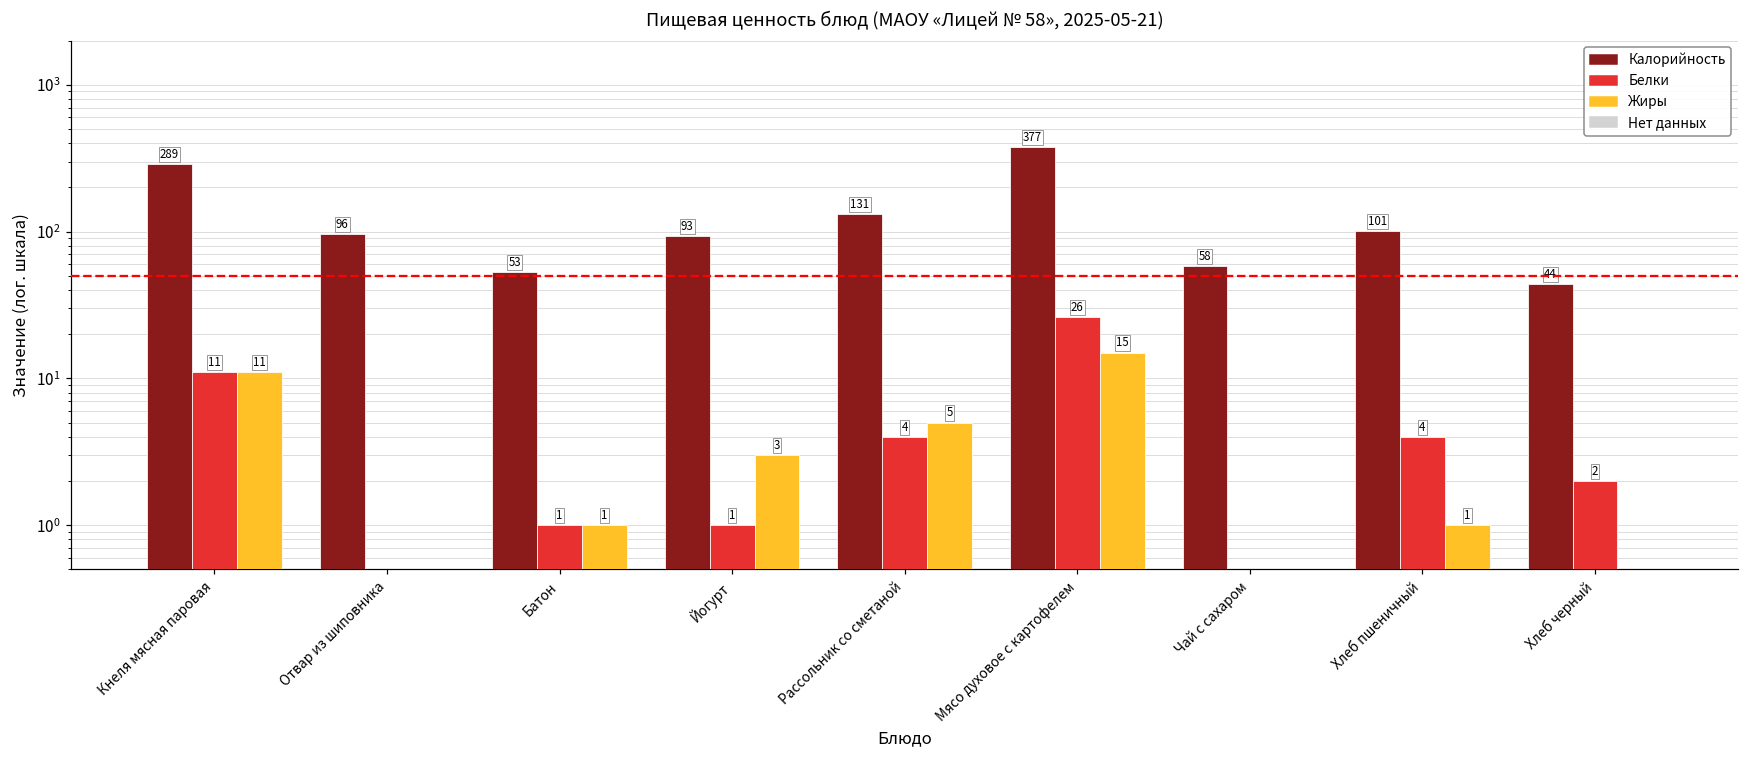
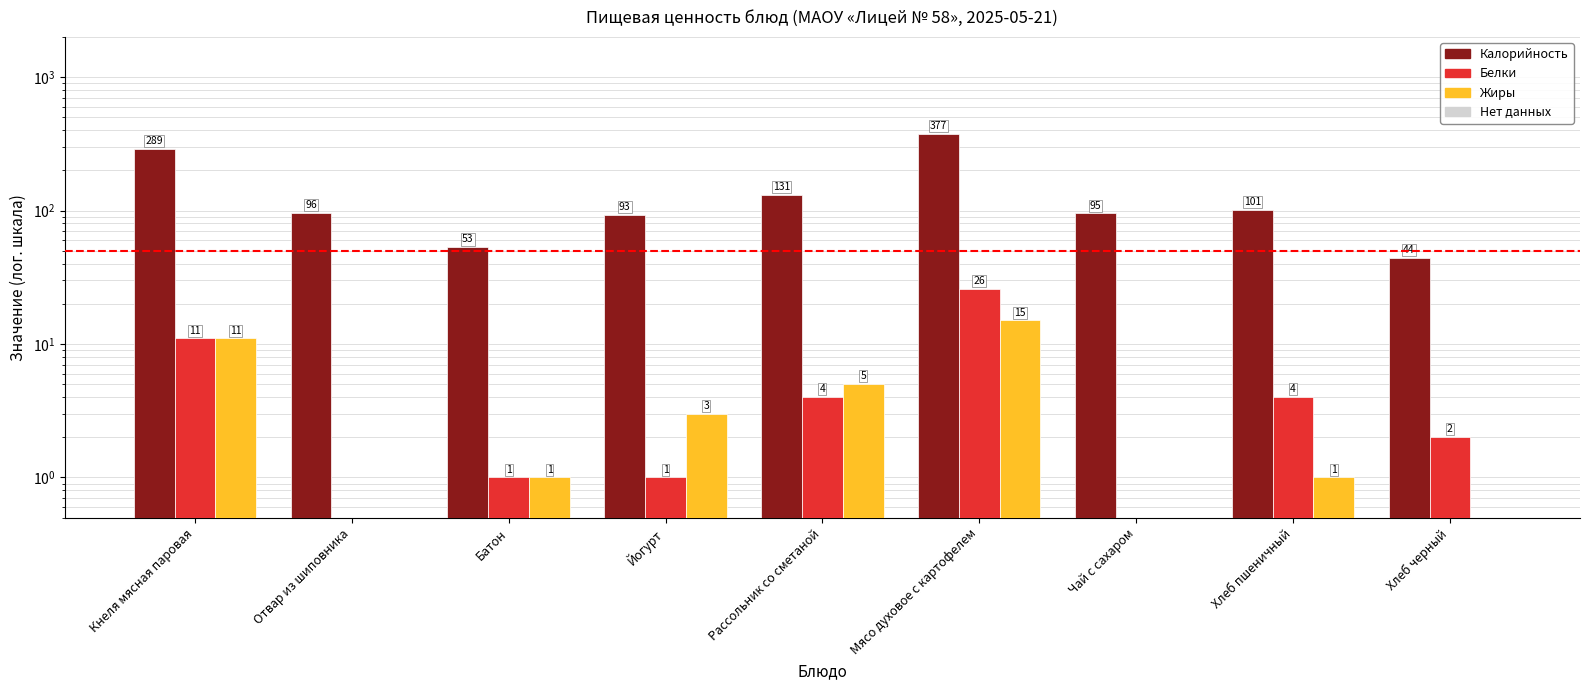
Калорийность, Чай с сахаром: 58 -> 95
